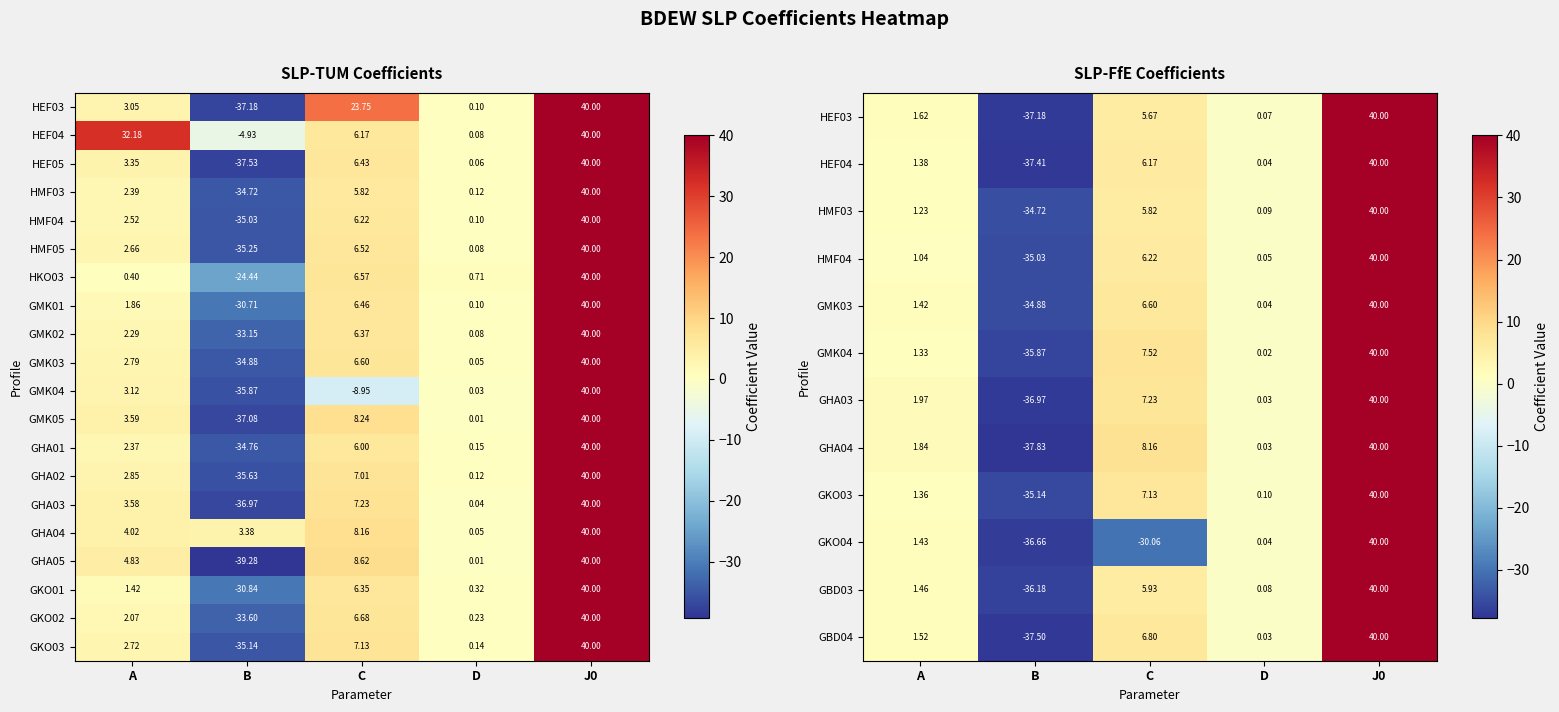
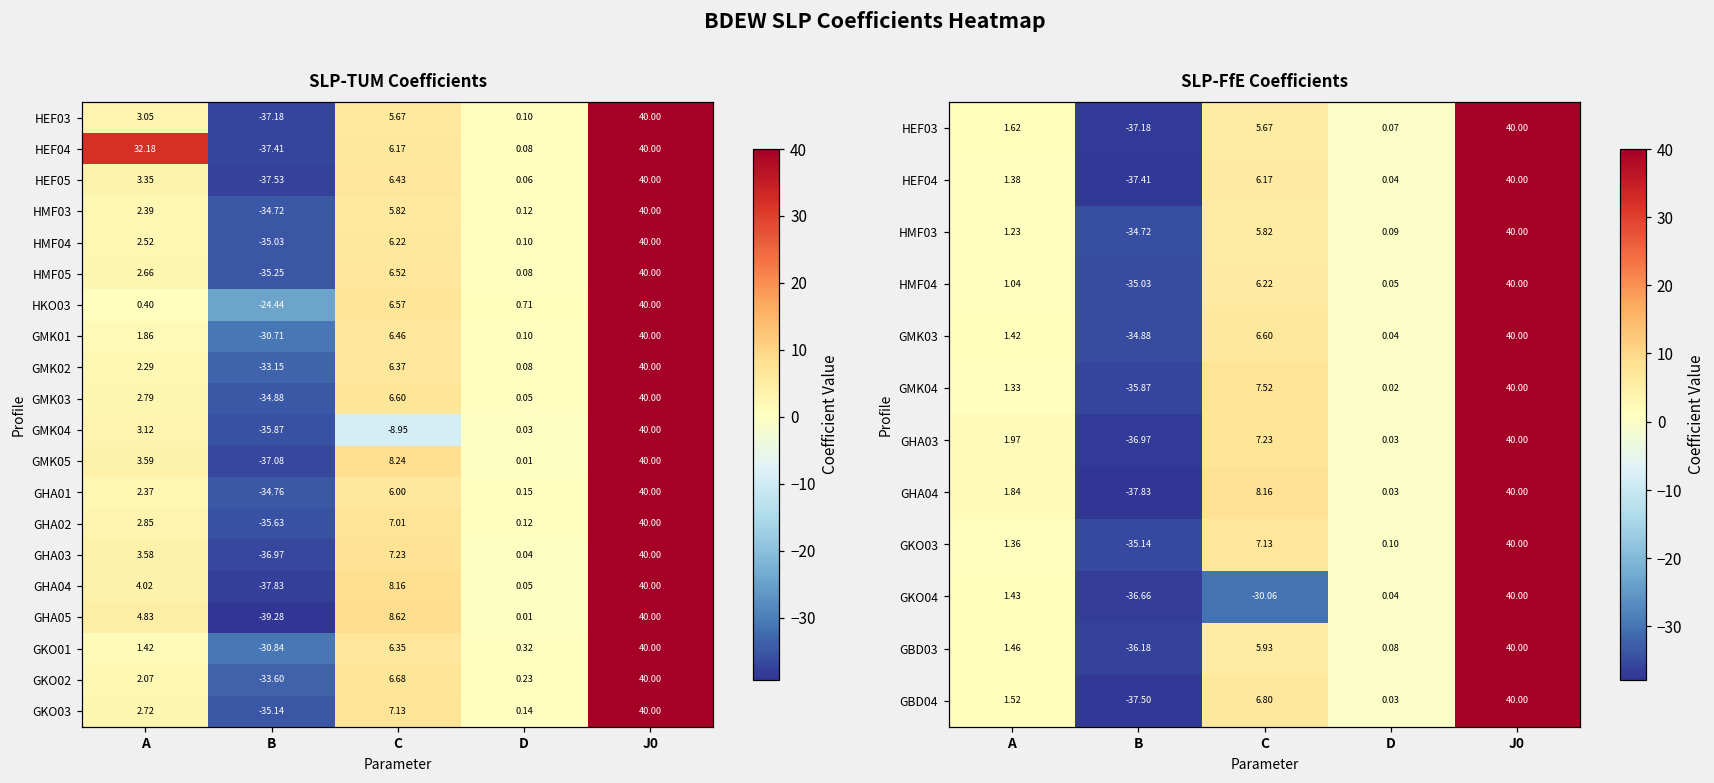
SLP-TUM Coefficients, HEF03, C: 23.75 -> 5.67
SLP-TUM Coefficients, HEF04, B: -4.93 -> -37.41
SLP-TUM Coefficients, GHA04, B: 3.38 -> -37.83
